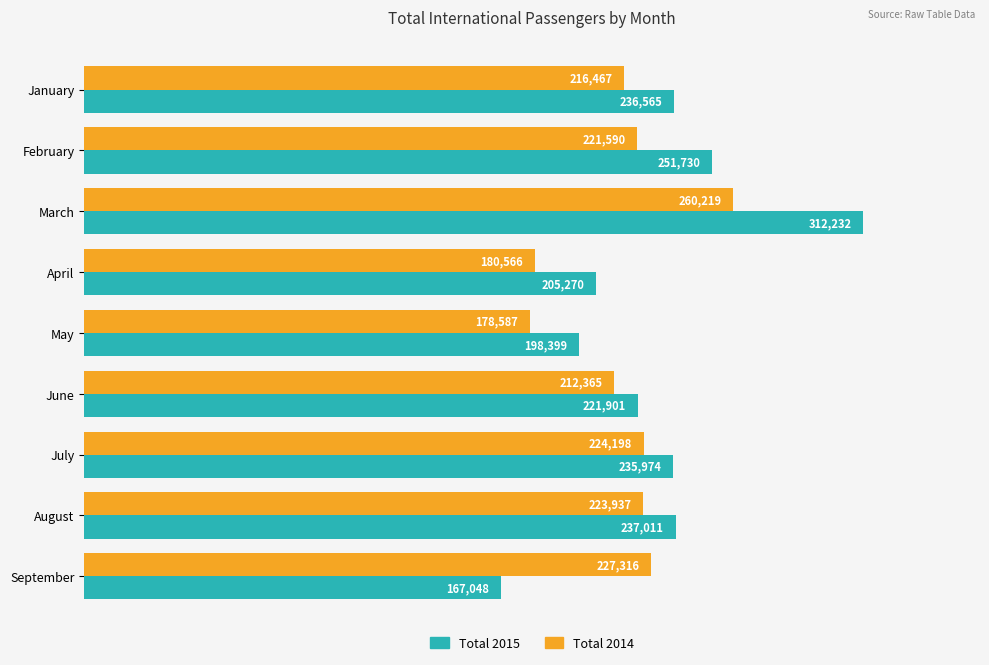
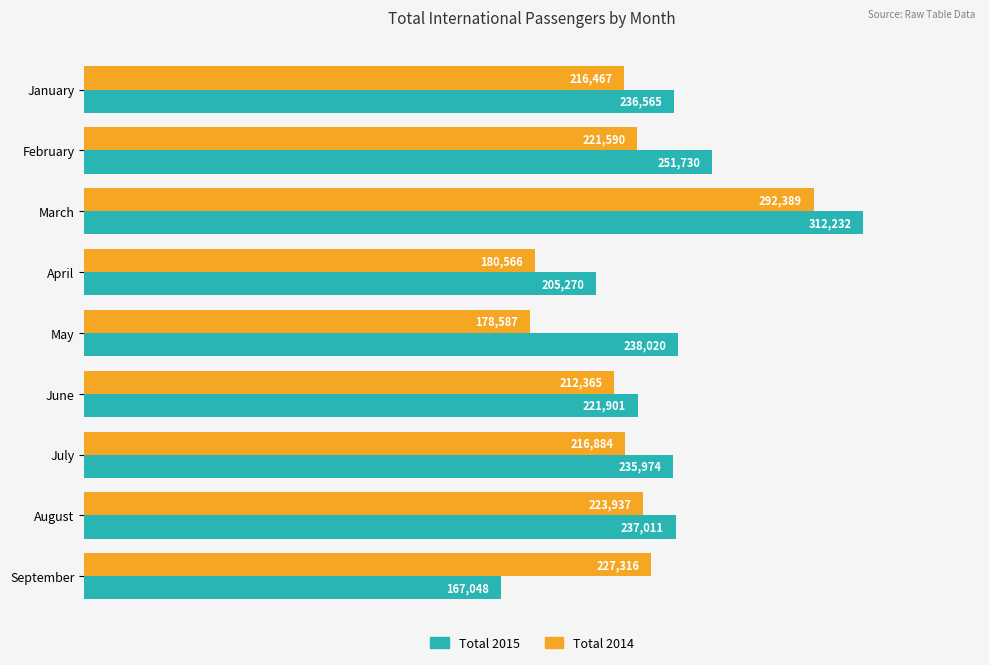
Total 2014, March: 260,219 -> 292,389
Total 2015, May: 198,399 -> 238,020
Total 2014, July: 224,198 -> 216,884
